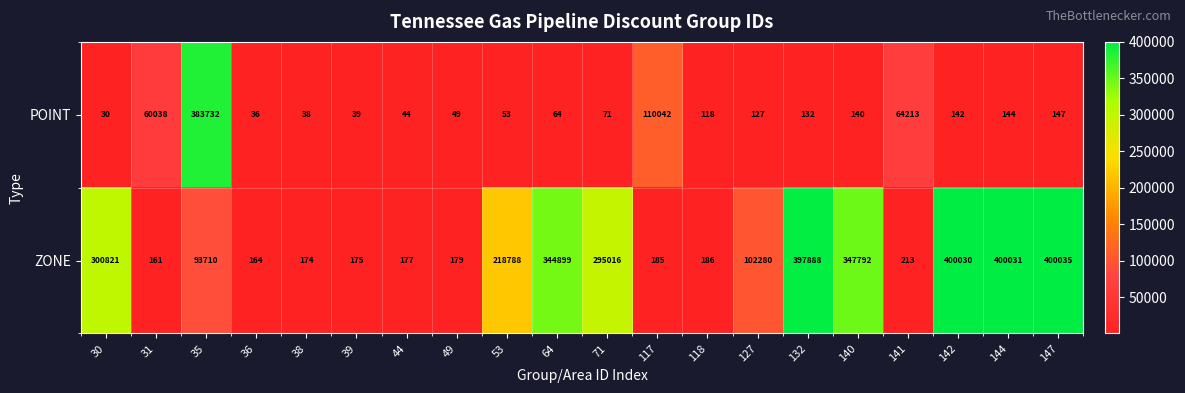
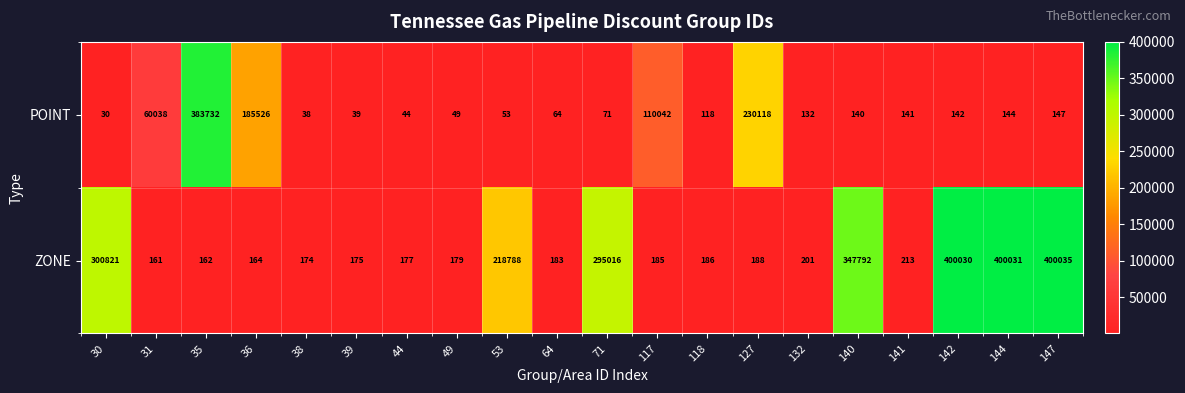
POINT, 36: 36 -> 185526
POINT, 127: 127 -> 230118
POINT, 141: 64213 -> 141
ZONE, 35: 93710 -> 162
ZONE, 64: 344899 -> 183
ZONE, 127: 102280 -> 188
ZONE, 132: 397888 -> 201
